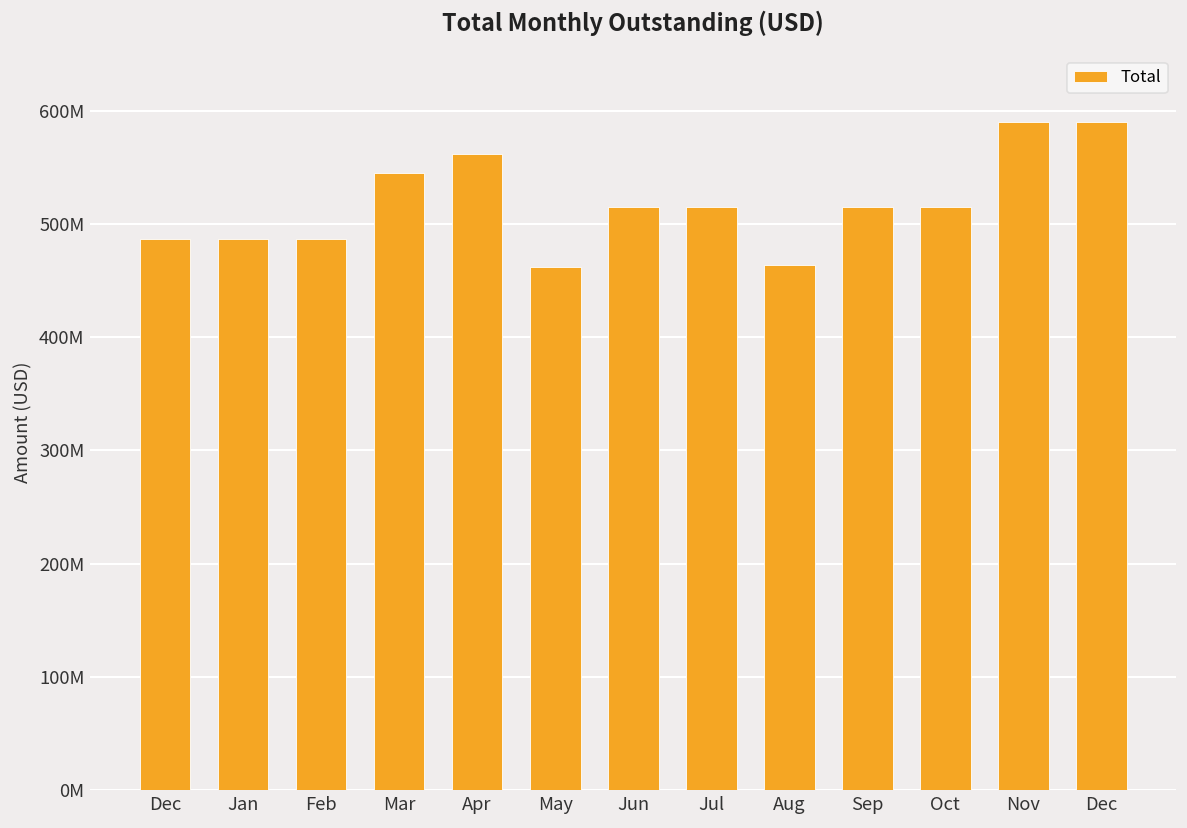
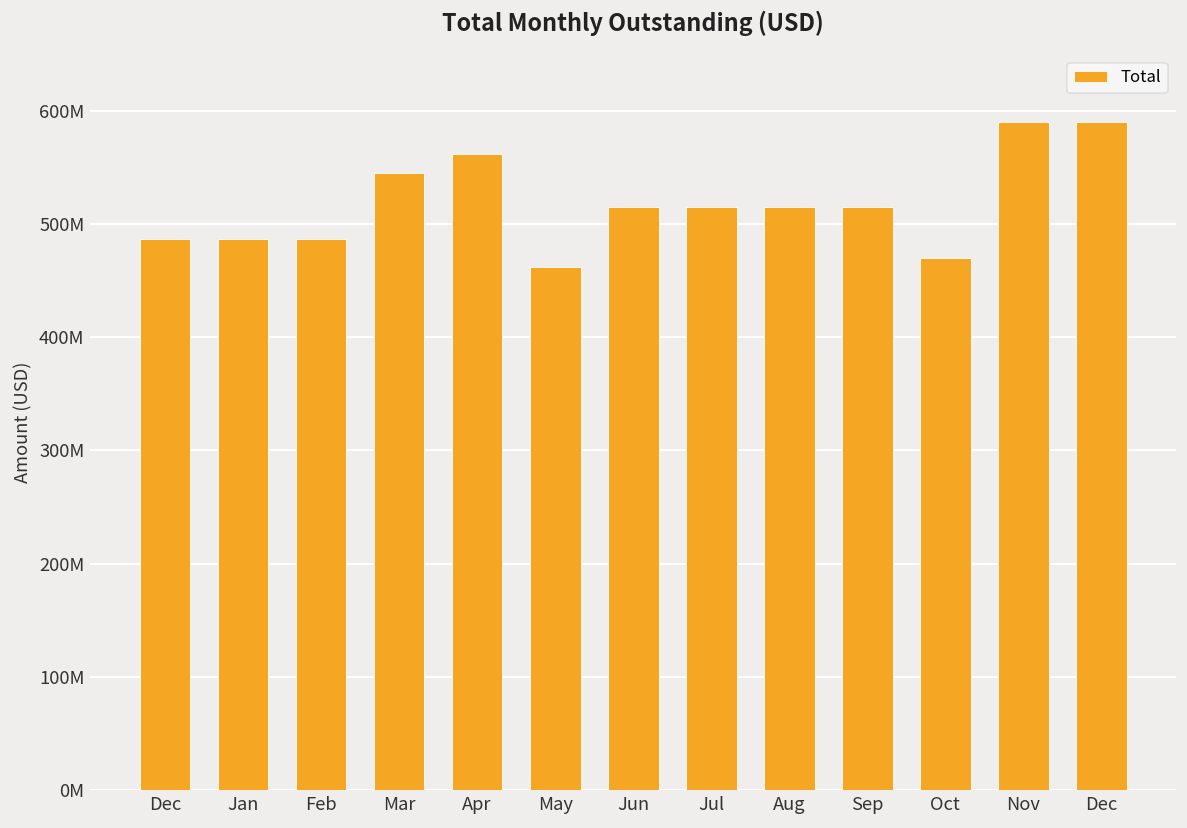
Aug: 460000000 -> 520000000
Oct: 520000000 -> 470000000
